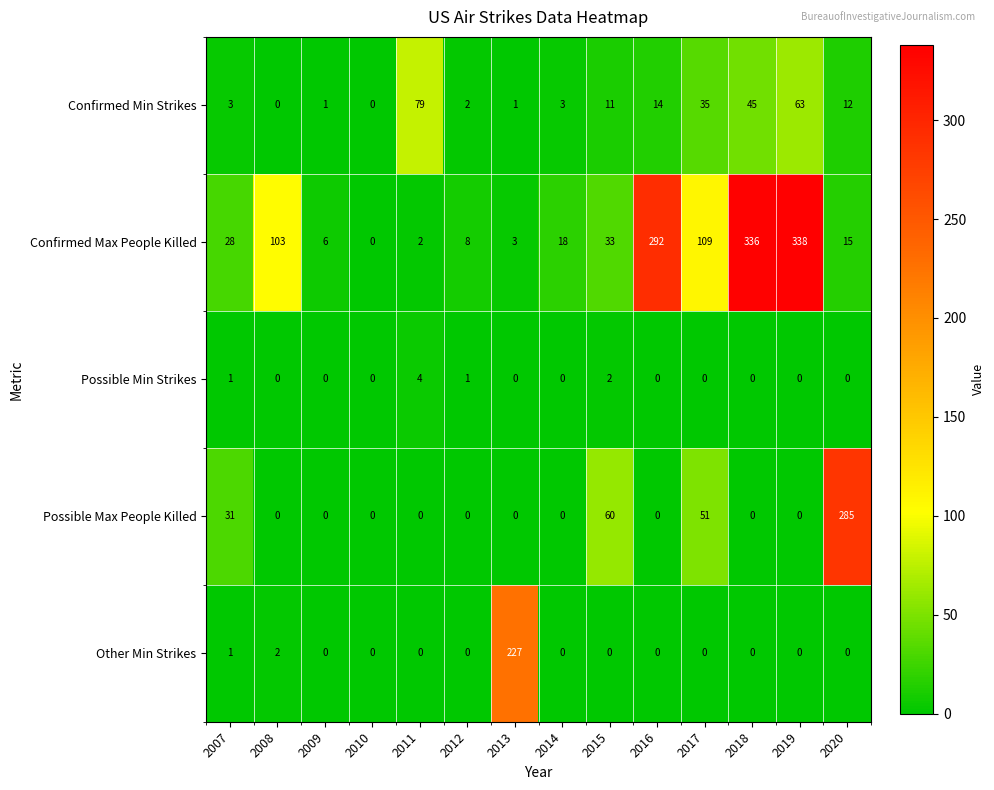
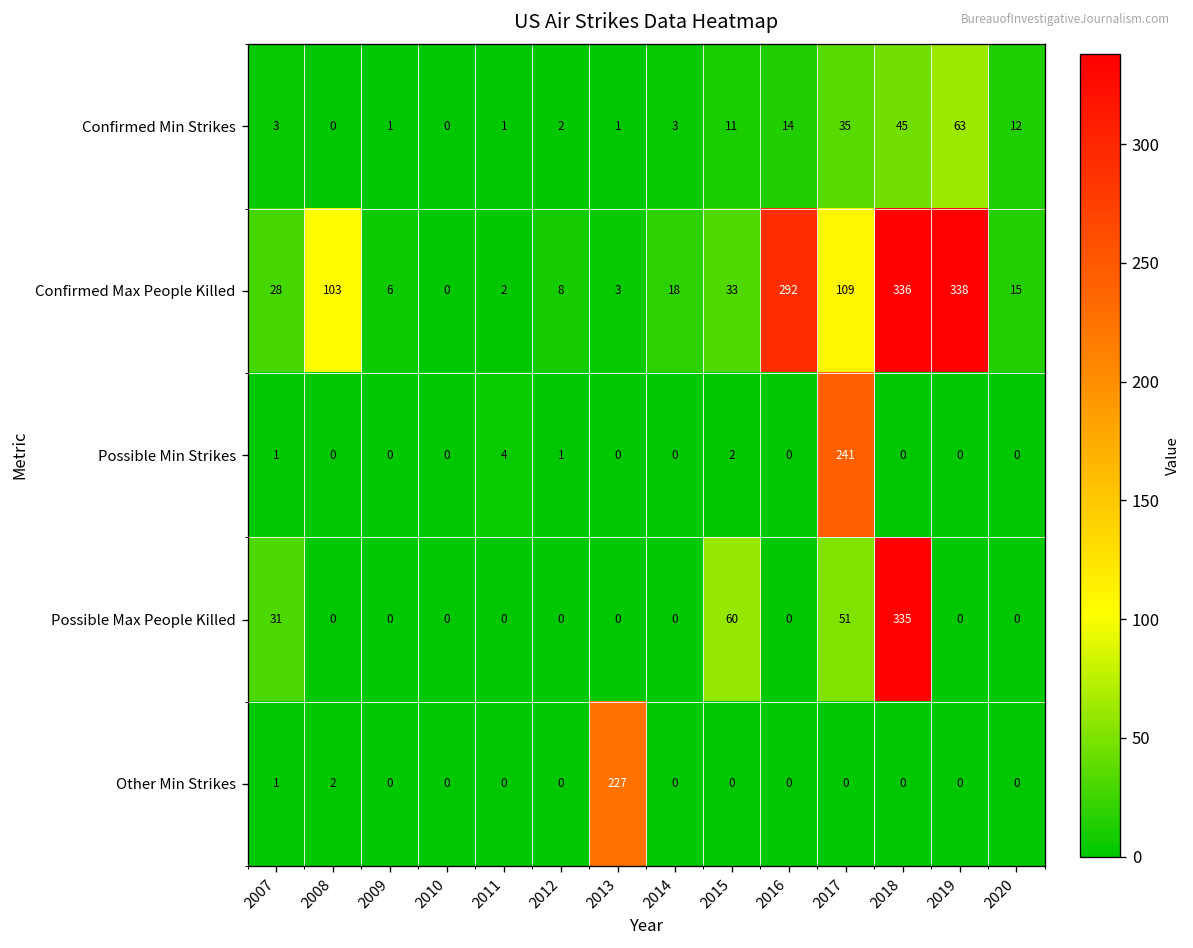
Confirmed Min Strikes, 2011: 79 -> 1
Possible Min Strikes, 2017: 0 -> 241
Possible Max People Killed, 2018: 0 -> 335
Possible Max People Killed, 2020: 285 -> 0
